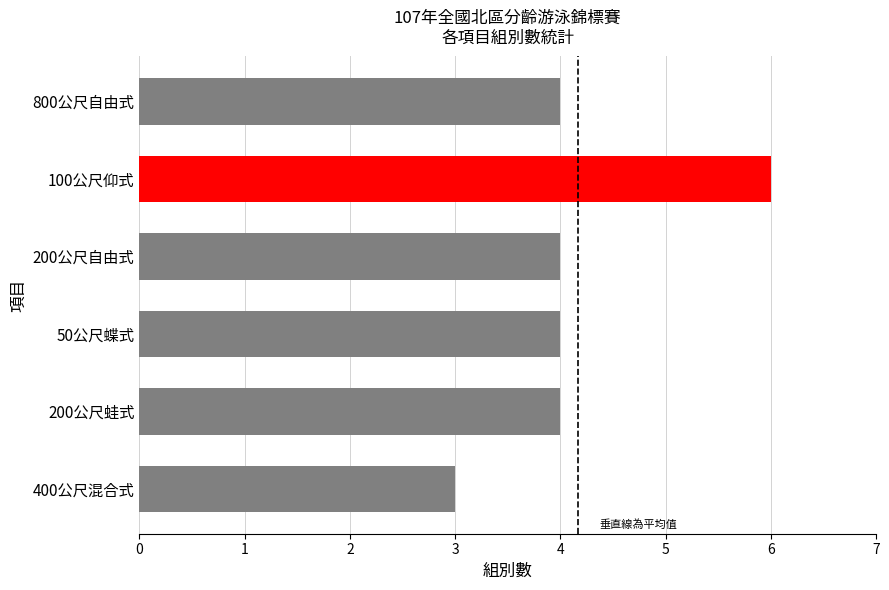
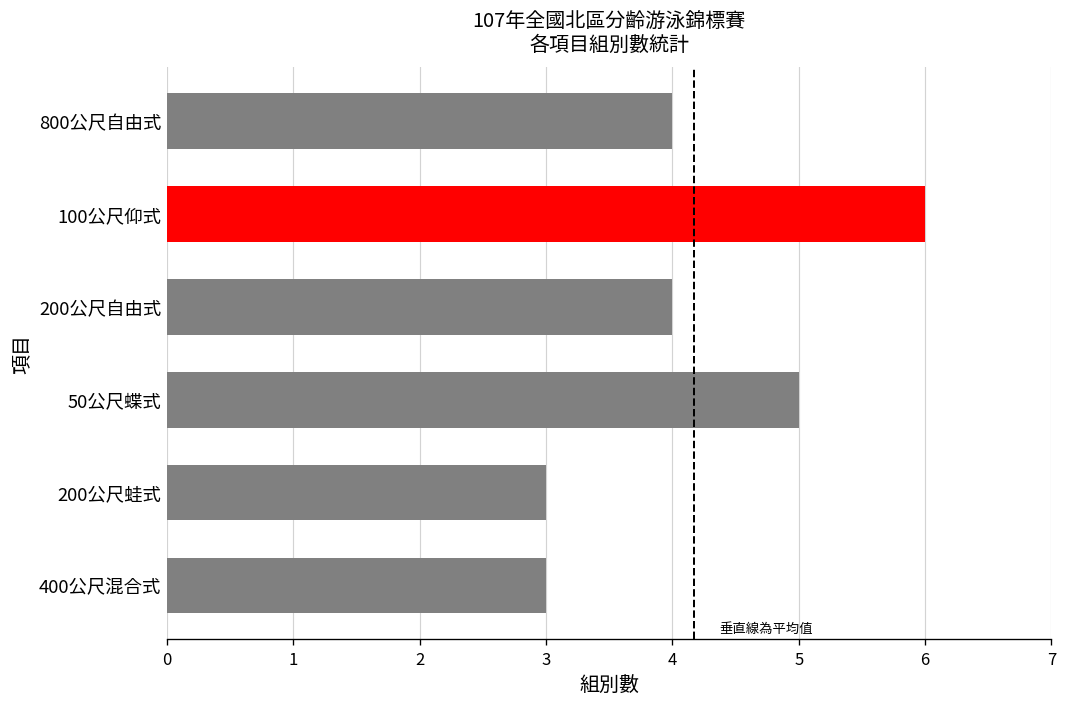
50公尺蝶式: 4 -> 5
200公尺蛙式: 4 -> 3
